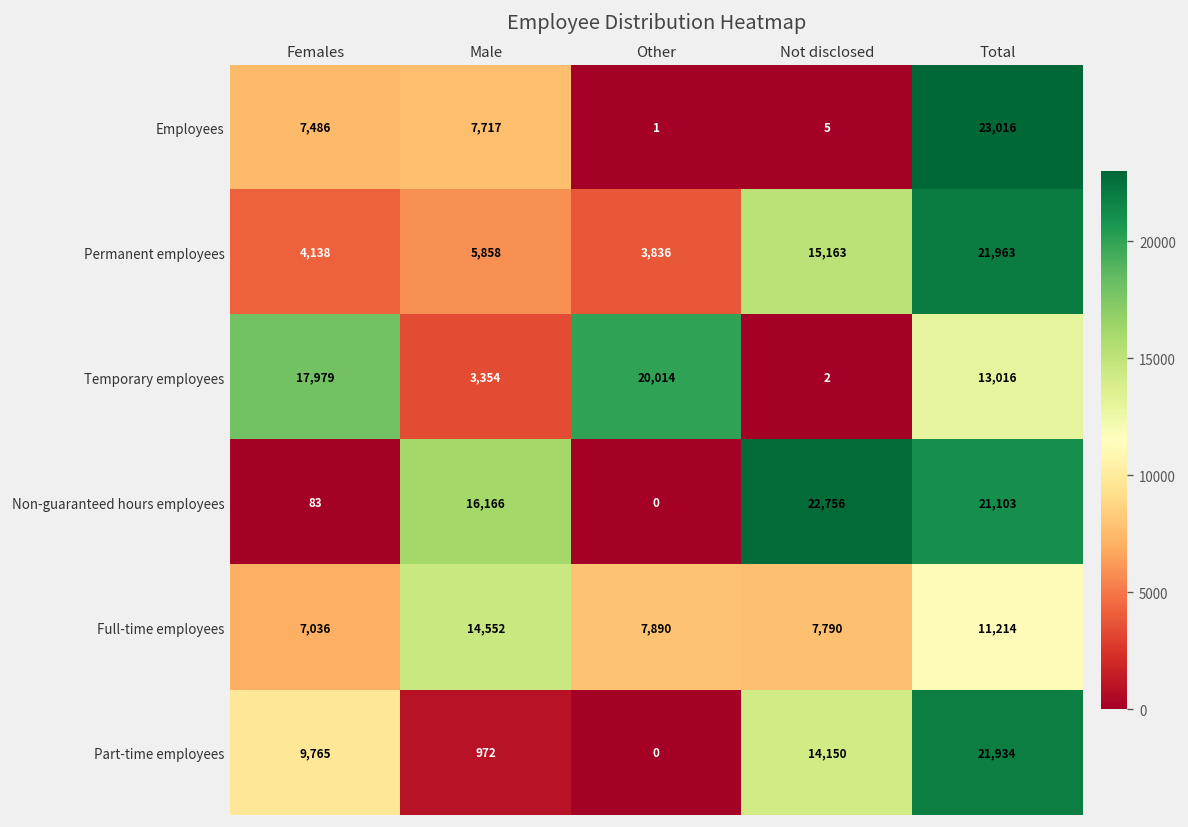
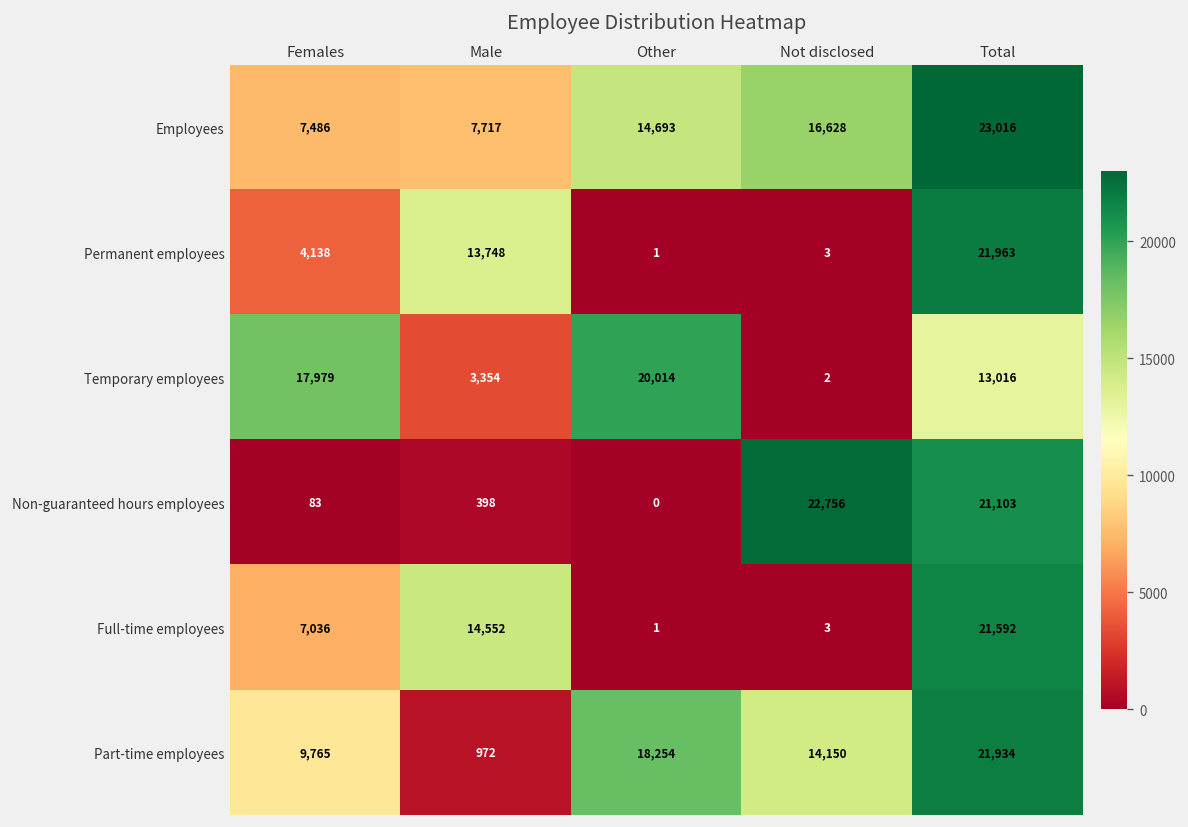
Employees, Other: 1 -> 14,693
Employees, Not disclosed: 5 -> 16,628
Permanent employees, Male: 5,858 -> 13,748
Permanent employees, Other: 3,836 -> 1
Permanent employees, Not disclosed: 15,163 -> 3
Non-guaranteed hours employees, Male: 16,166 -> 398
Full-time employees, Other: 7,890 -> 1
Full-time employees, Not disclosed: 7,790 -> 3
Full-time employees, Total: 11,214 -> 21,592
Part-time employees, Other: 0 -> 18,254
